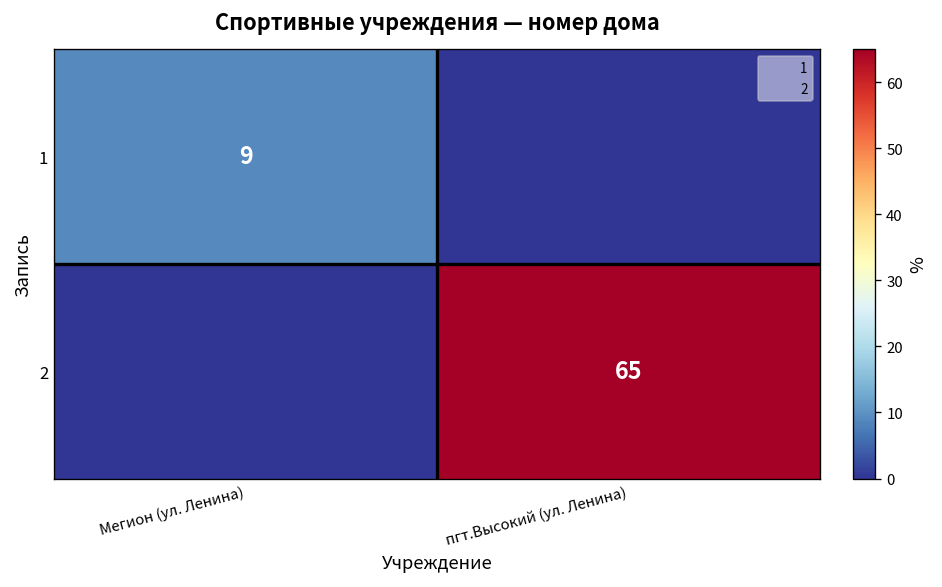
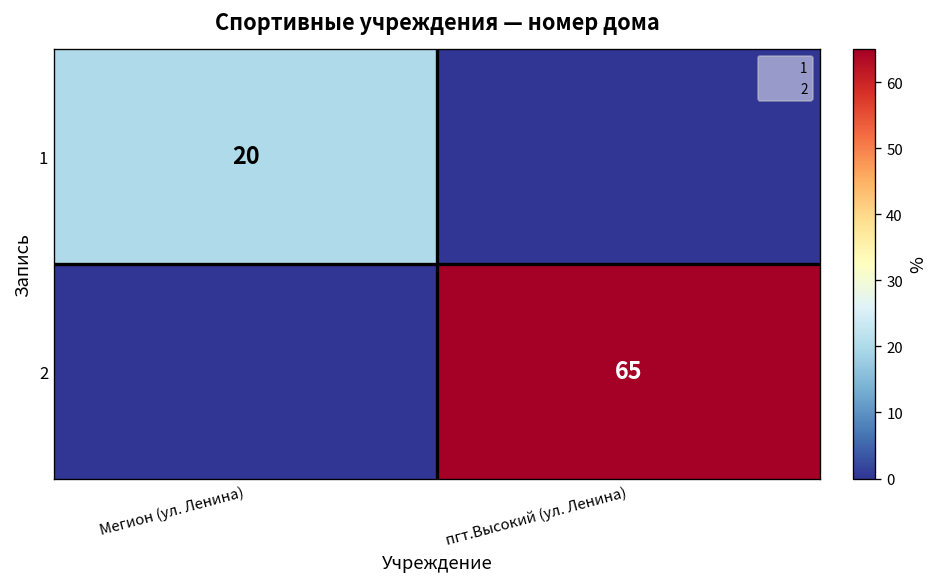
1, Мегион (ул. Ленина): 9 -> 20
